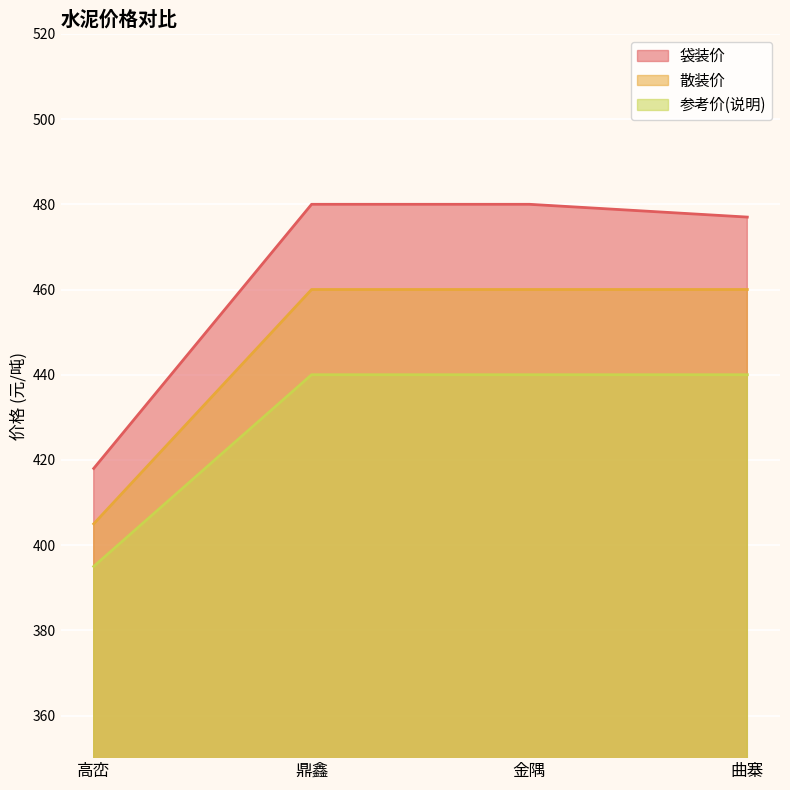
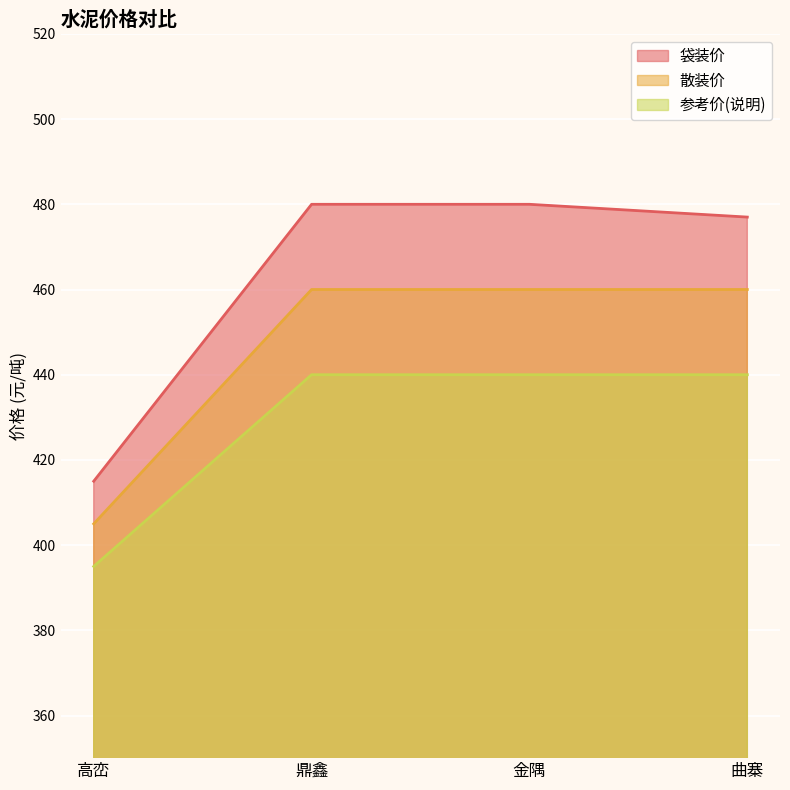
袋装价, 高峦: 418 -> 415
